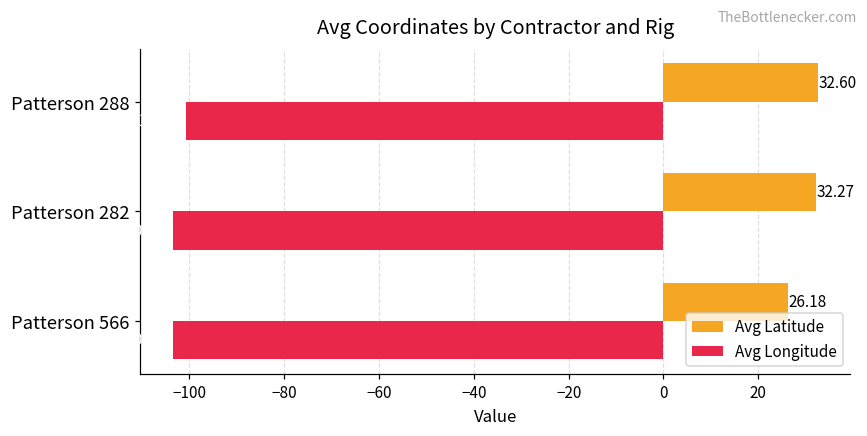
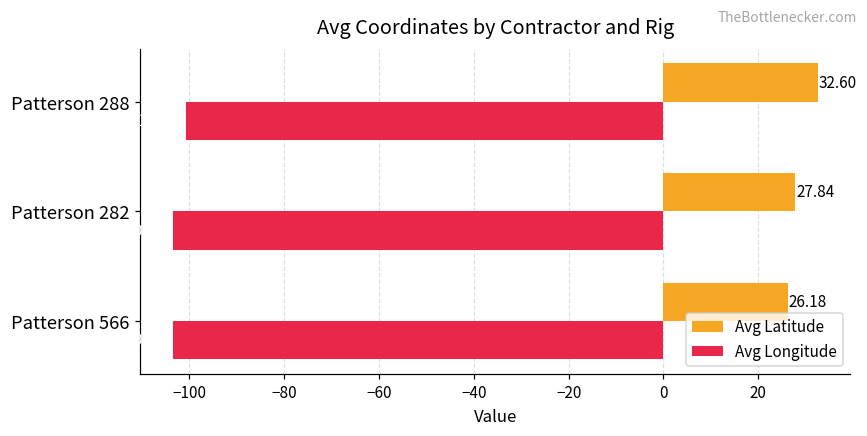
Avg Latitude, Patterson 282: 32.27 -> 27.84
